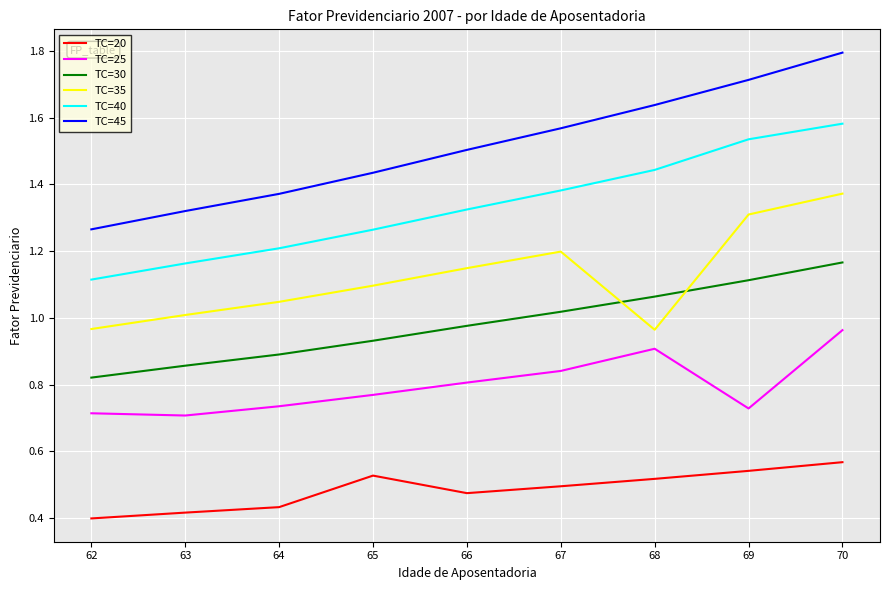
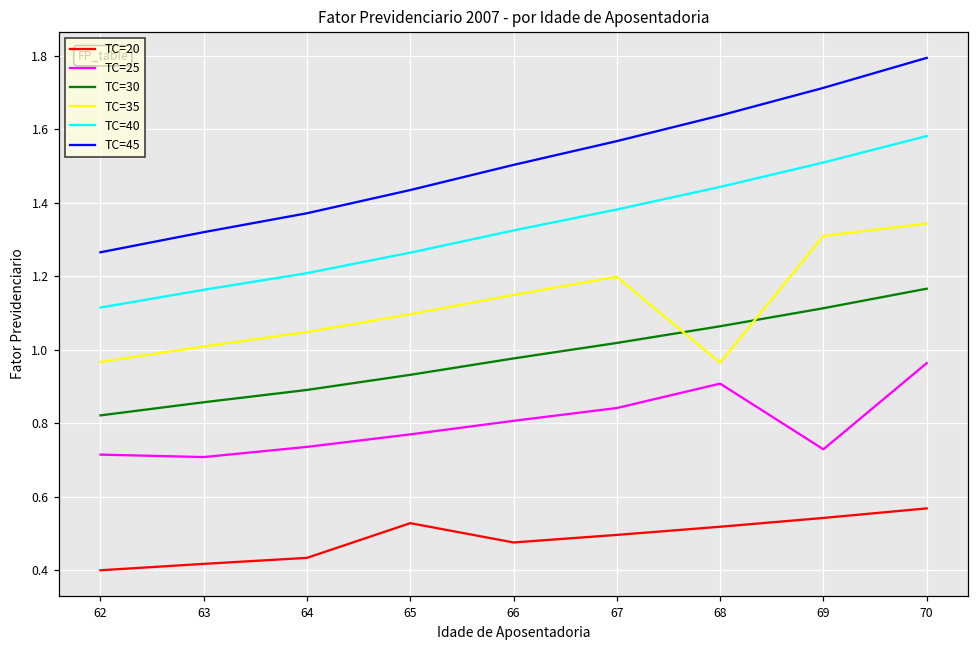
TC=40, 69: 1.53 -> 1.51
TC=35, 70: 1.37 -> 1.34
